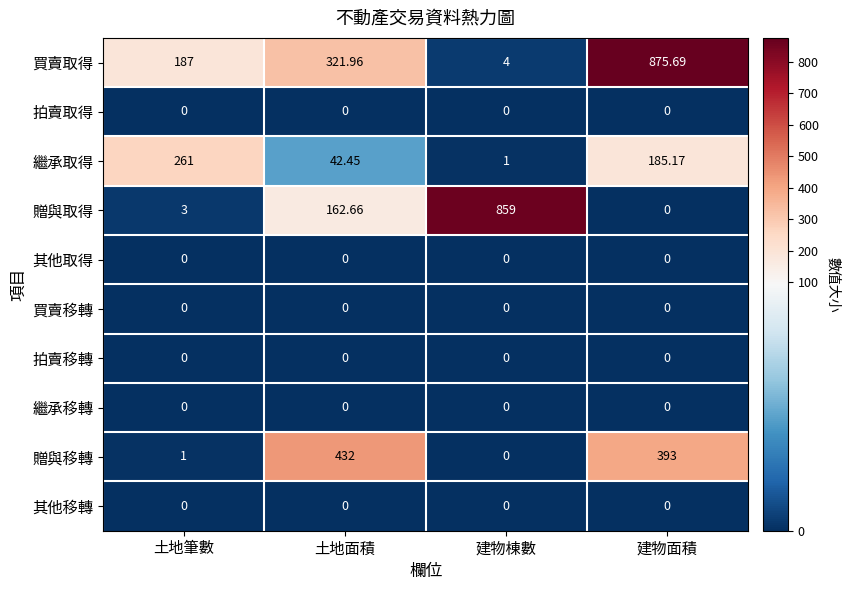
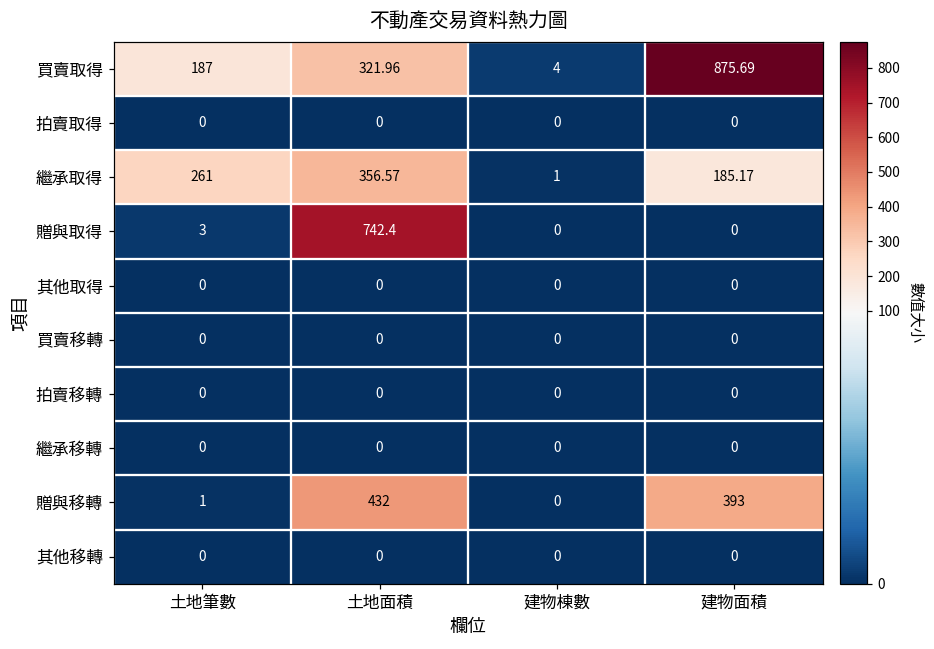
繼承取得, 土地面積: 42.45 -> 356.57
贈與取得, 土地面積: 162.66 -> 742.4
贈與取得, 建物棟數: 859 -> 0
